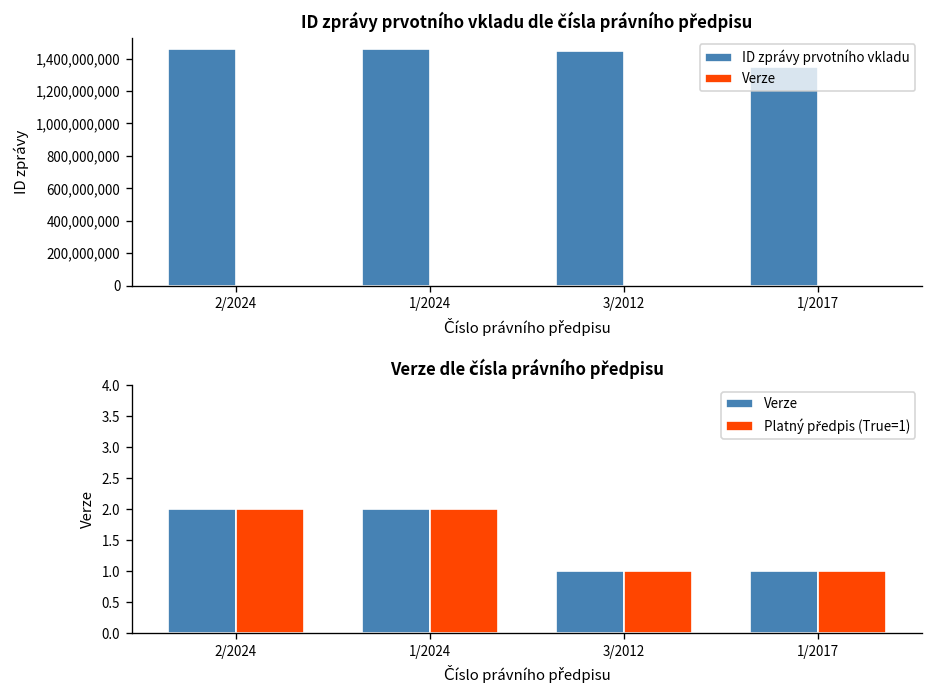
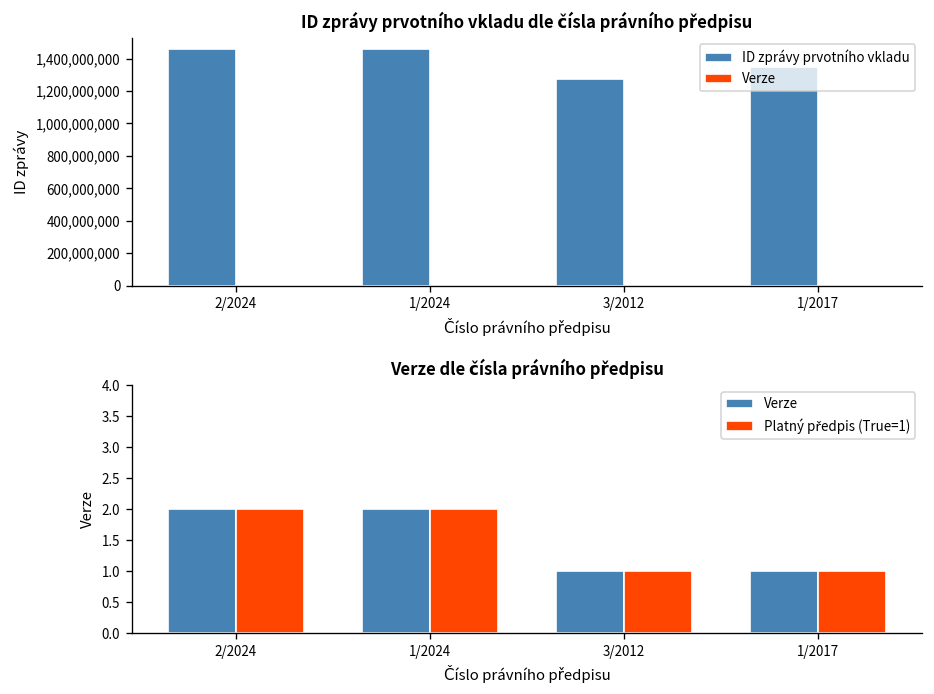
ID zprávy prvotního vkladu dle čísla právního předpisu, ID zprávy prvotního vkladu, 3/2012: 1,450,000,000 -> 1,280,000,000
